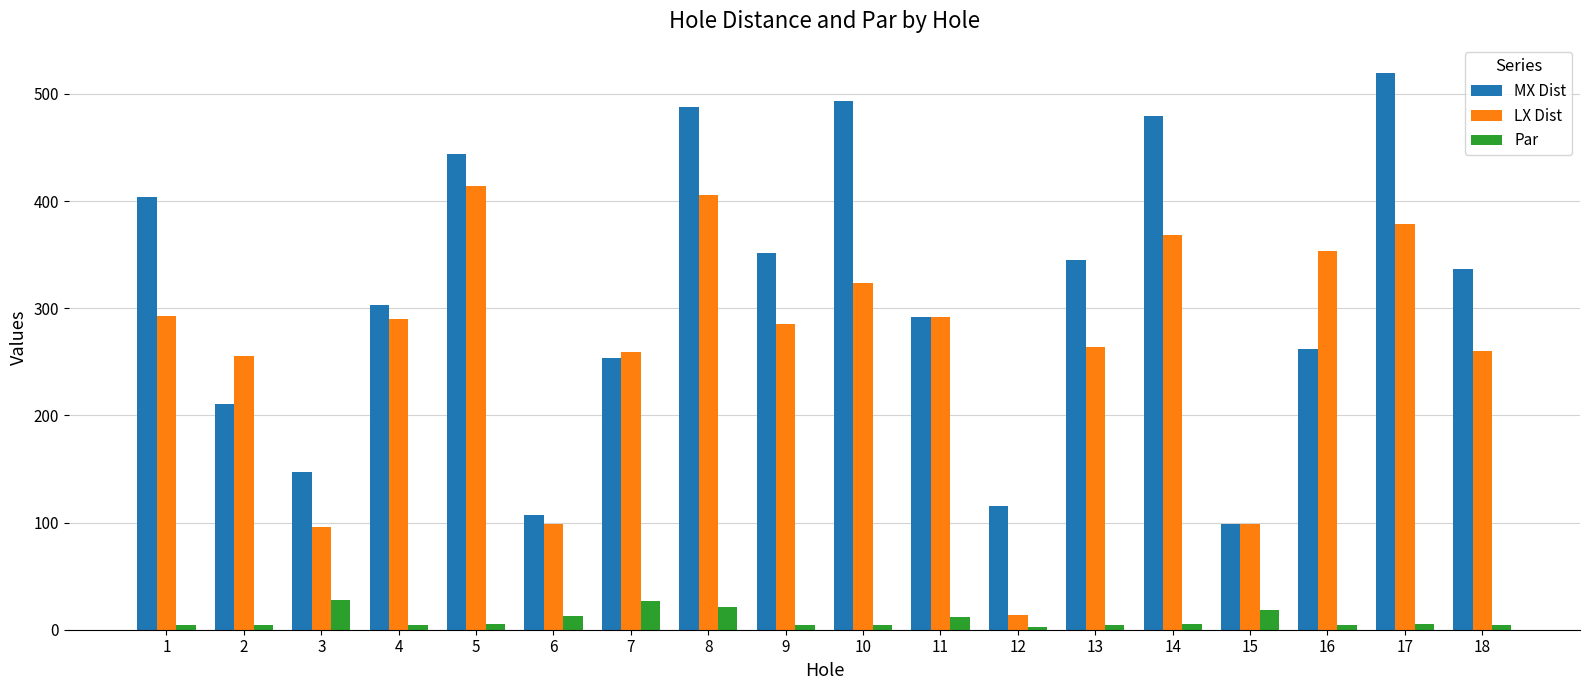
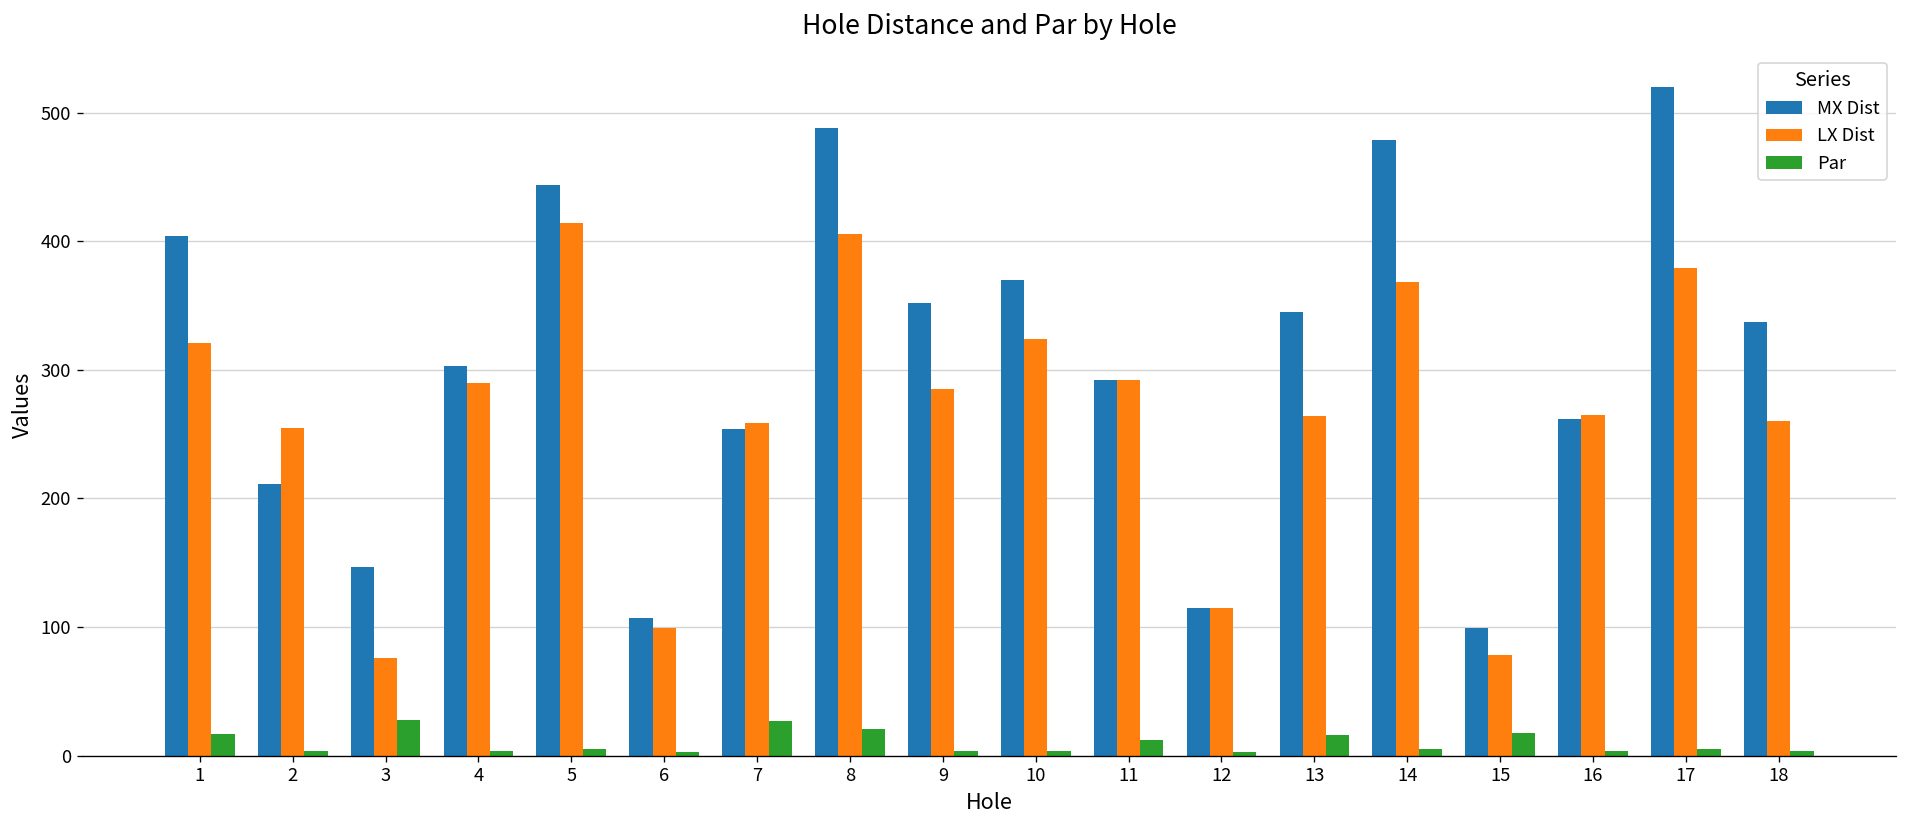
LX Dist, 1: 293 -> 321
Par, 1: 4 -> 17
LX Dist, 3: 96 -> 76
Par, 6: 13 -> 3
MX Dist, 10: 493 -> 370
LX Dist, 12: 14 -> 115
Par, 13: 4 -> 16
LX Dist, 15: 99 -> 78
LX Dist, 16: 353 -> 265
